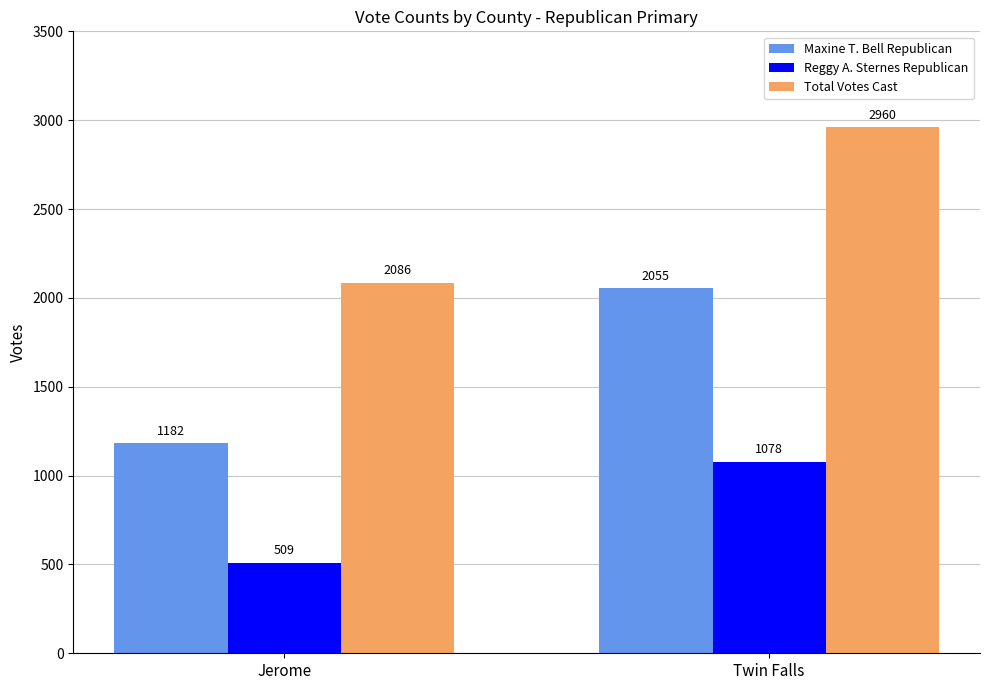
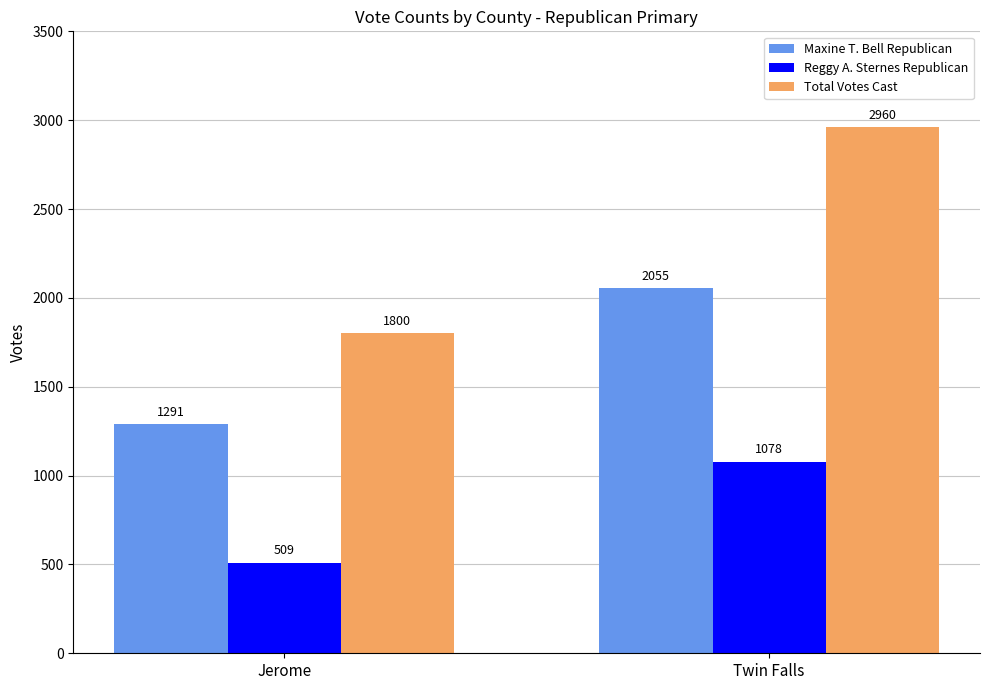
Maxine T. Bell Republican, Jerome: 1182 -> 1291
Total Votes Cast, Jerome: 2086 -> 1800
